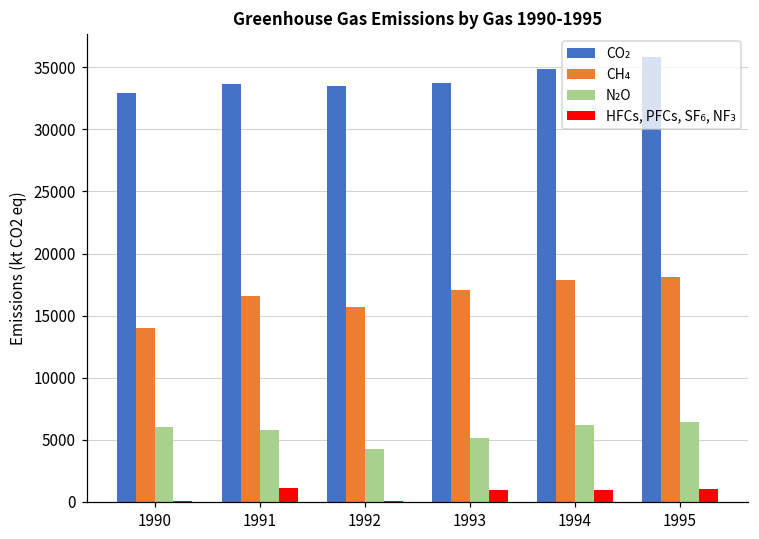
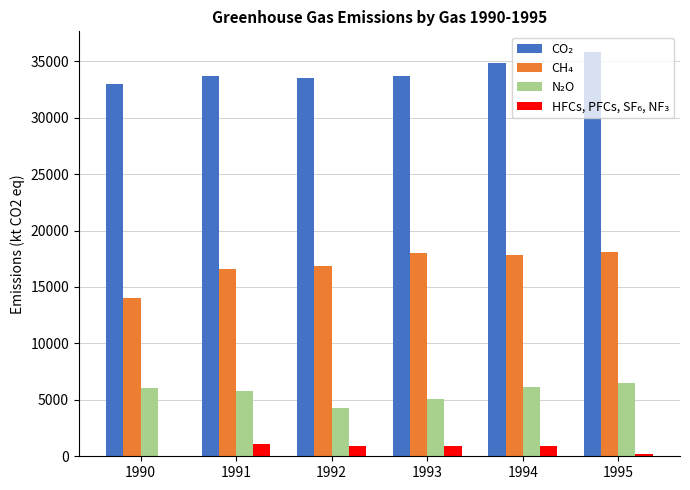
CH₄, 1992: 15700 -> 16900
HFCs, PFCs, SF₆, NF₃, 1992: 100 -> 900
CH₄, 1993: 17100 -> 18000
HFCs, PFCs, SF₆, NF₃, 1995: 1000 -> 200
